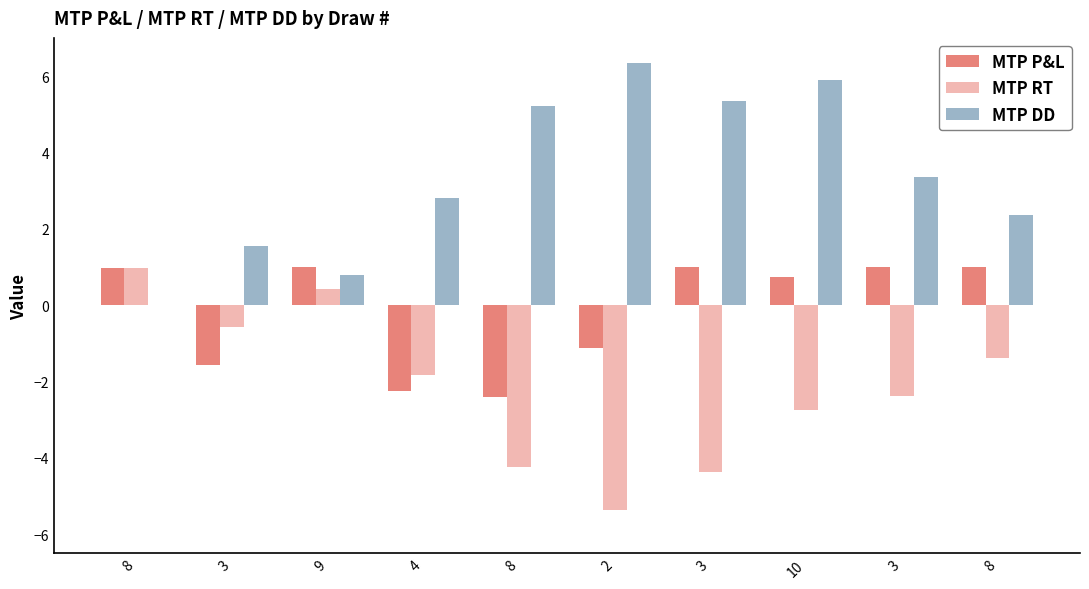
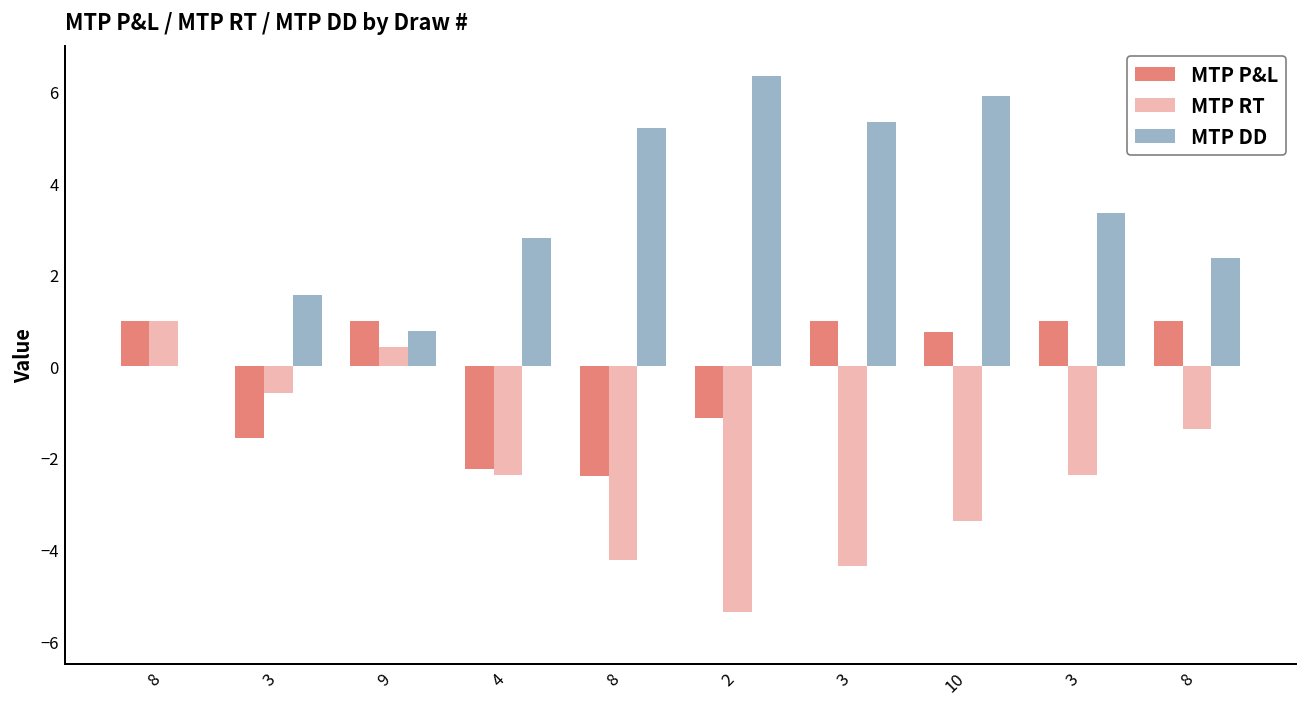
MTP RT, 4: -1.8 -> -2.4
MTP RT, 10: -2.8 -> -3.4
